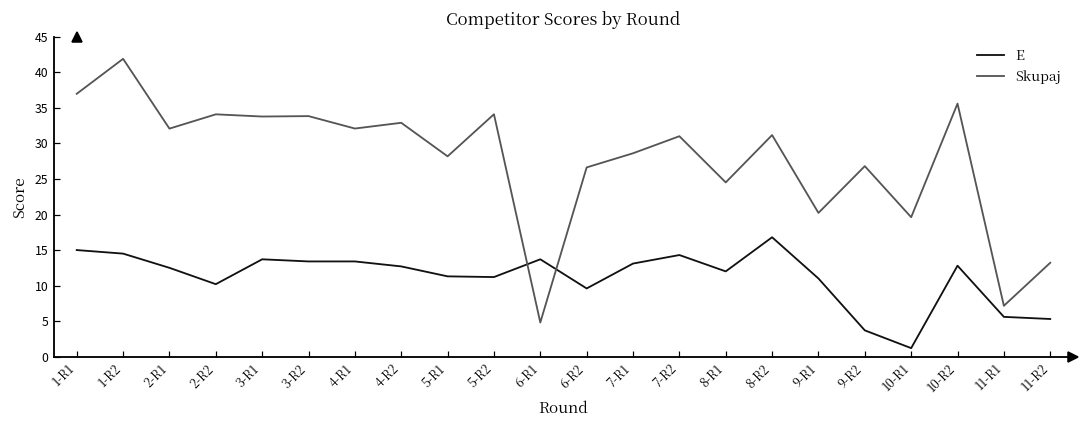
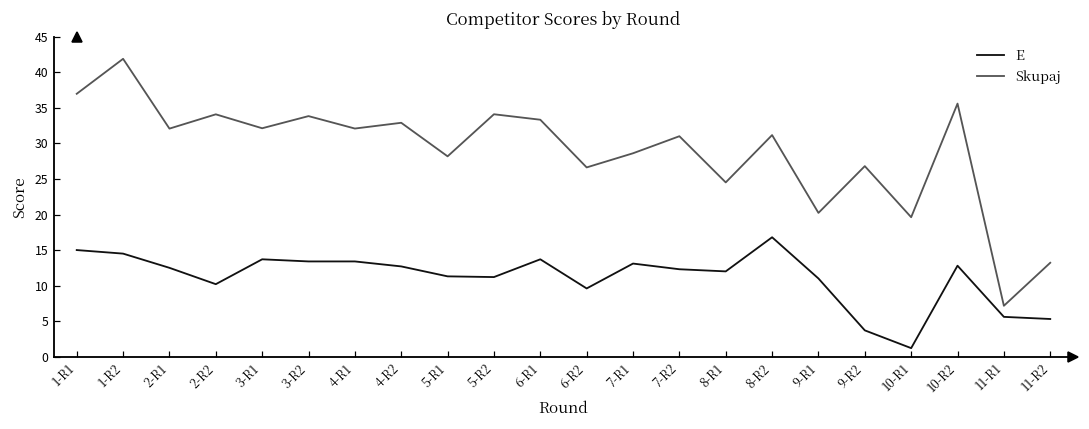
Skupaj, 3-R1: 34 -> 32
Skupaj, 6-R1: 5 -> 33
E, 7-R2: 14 -> 12
